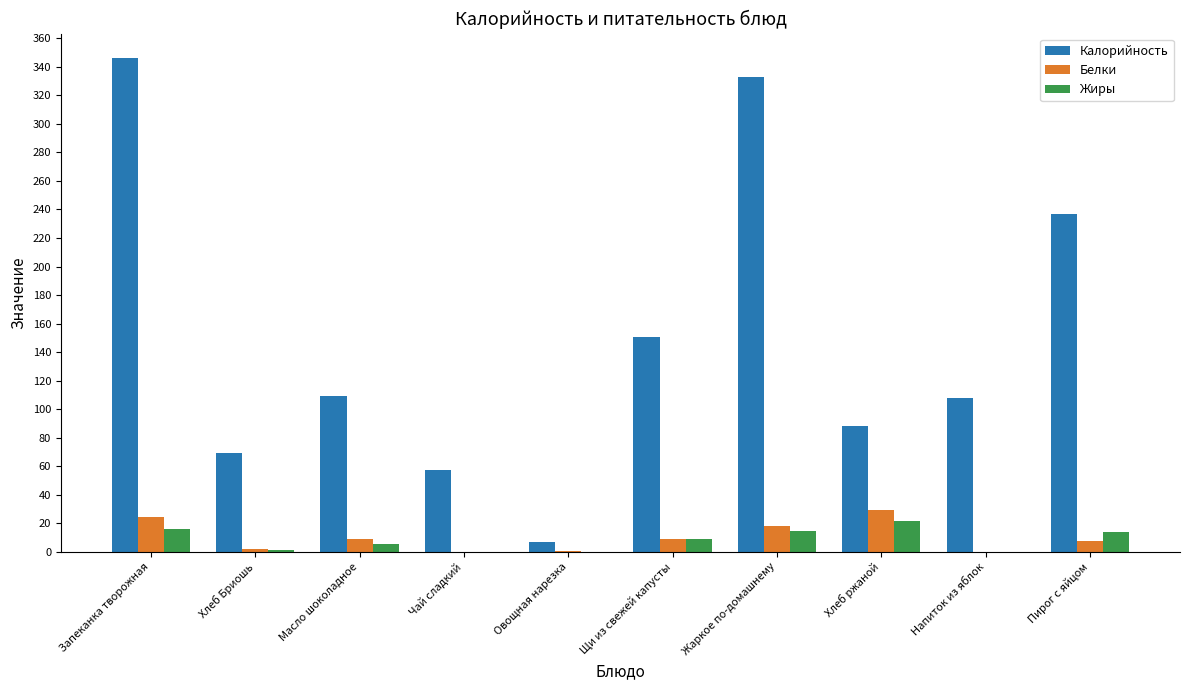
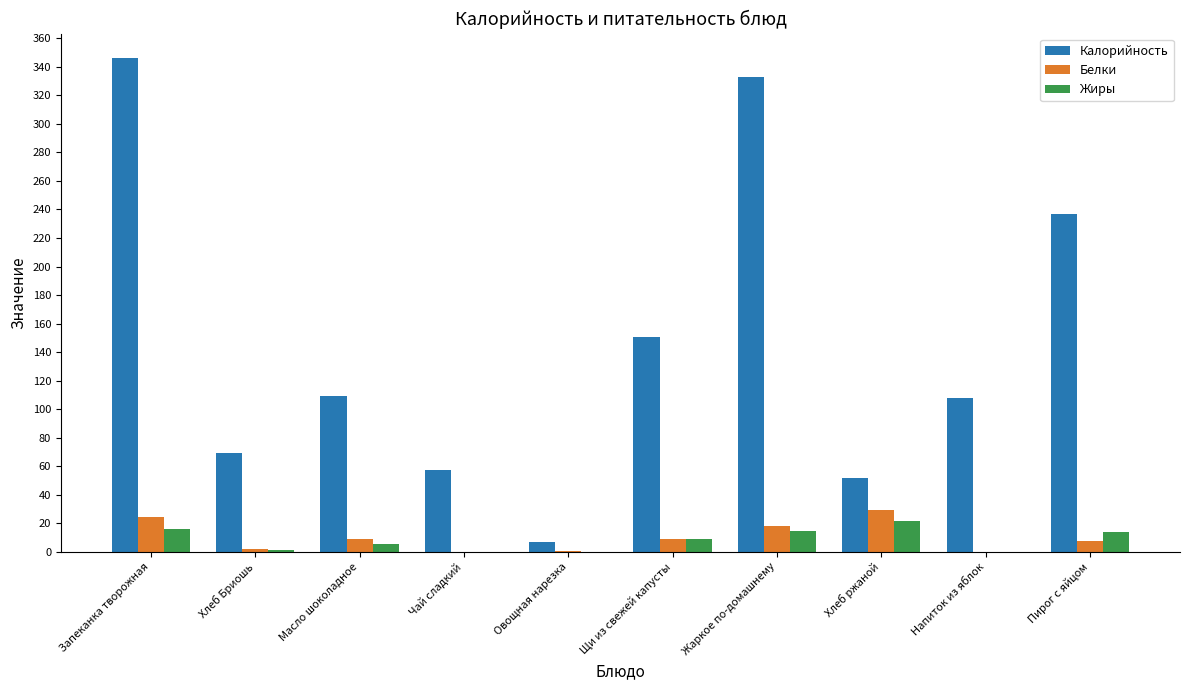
Калорийность, Хлеб ржаной: 88 -> 52
